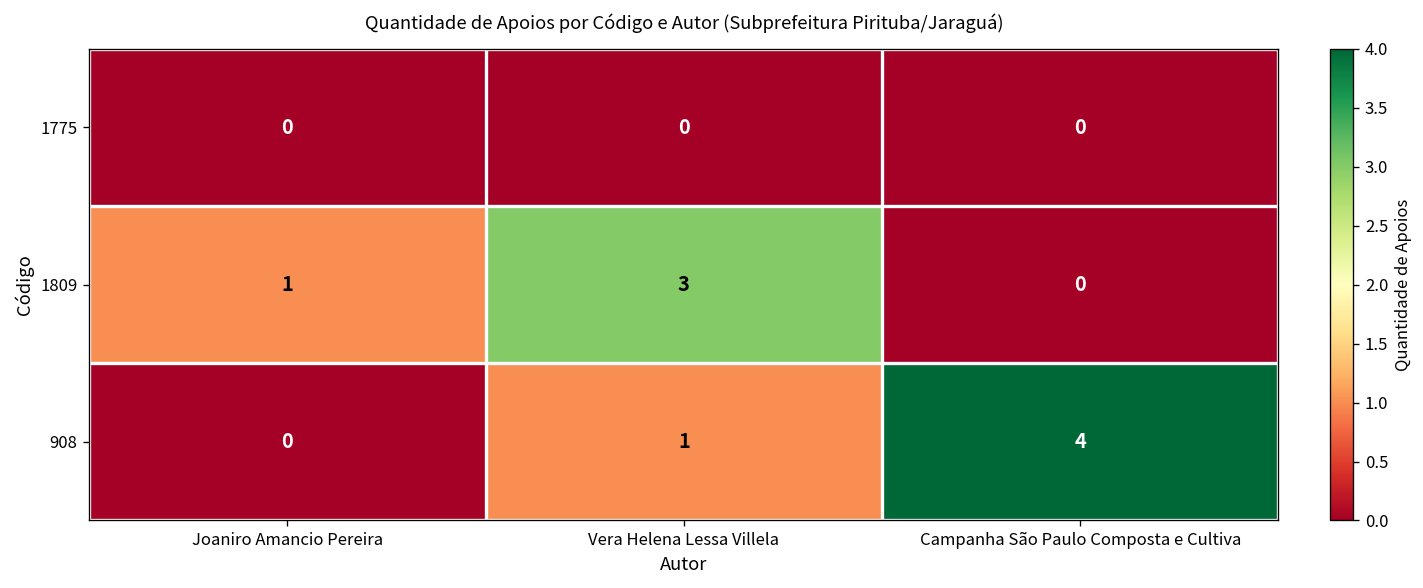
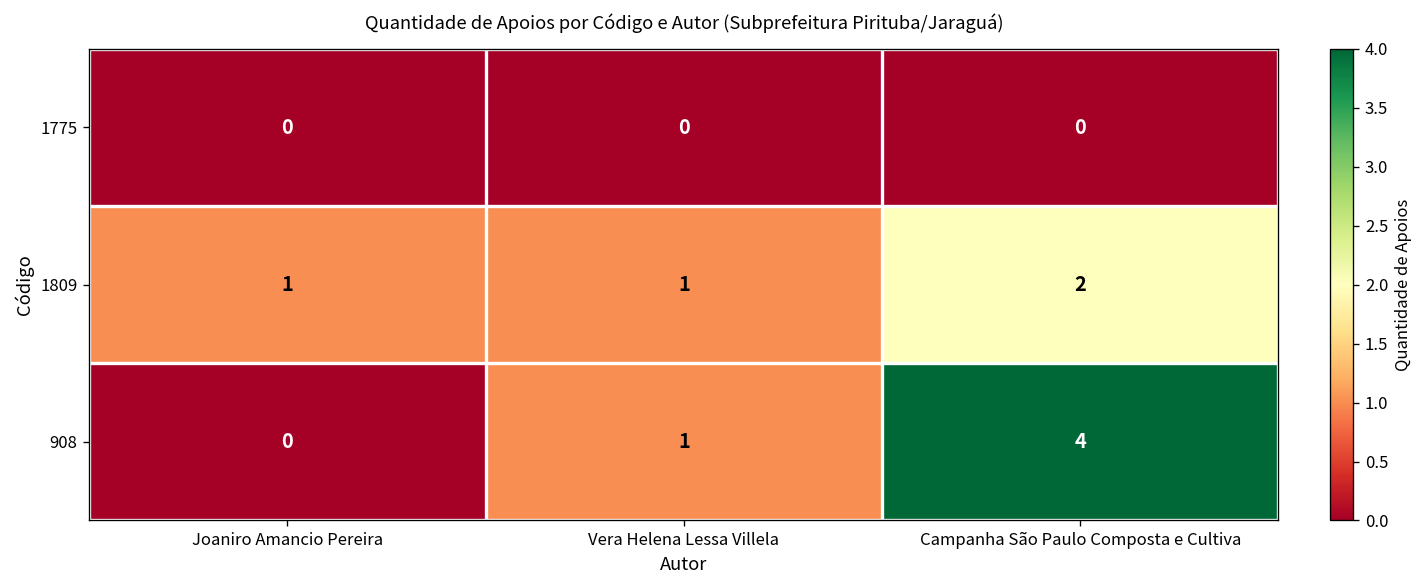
1809, Vera Helena Lessa Villela: 3 -> 1
1809, Campanha São Paulo Composta e Cultiva: 0 -> 2
